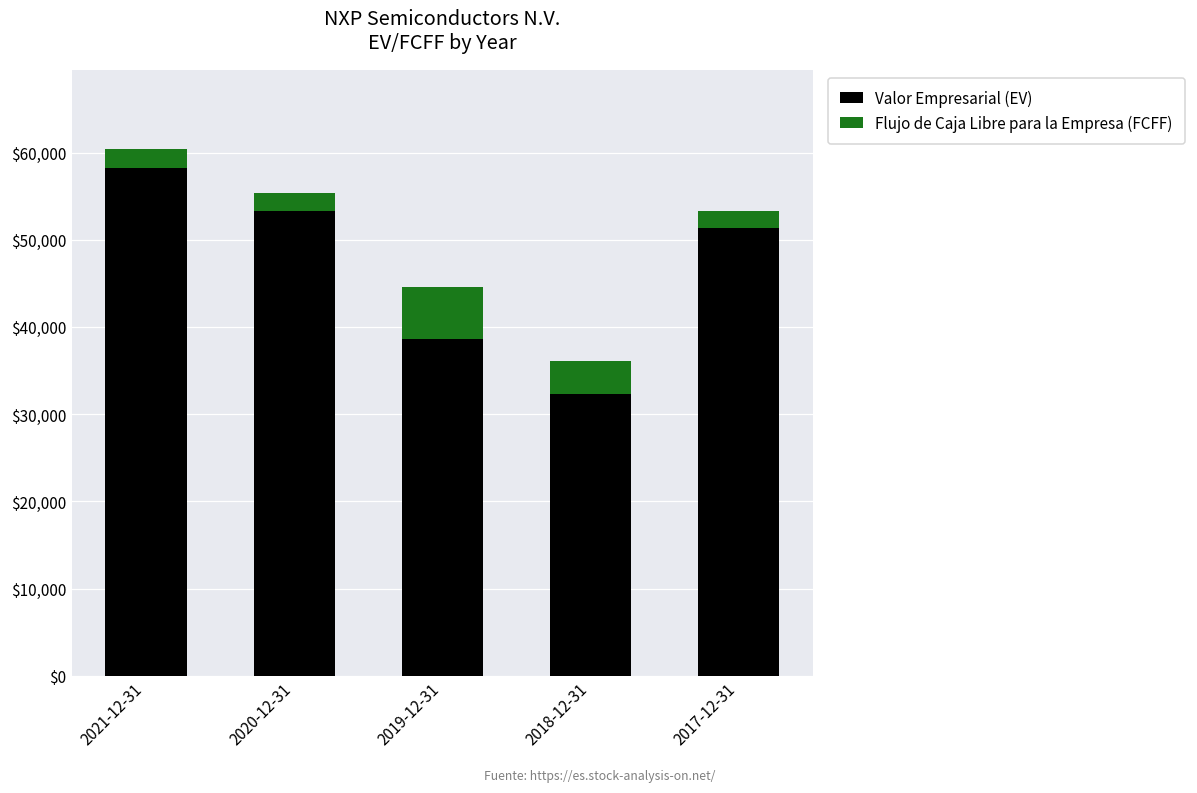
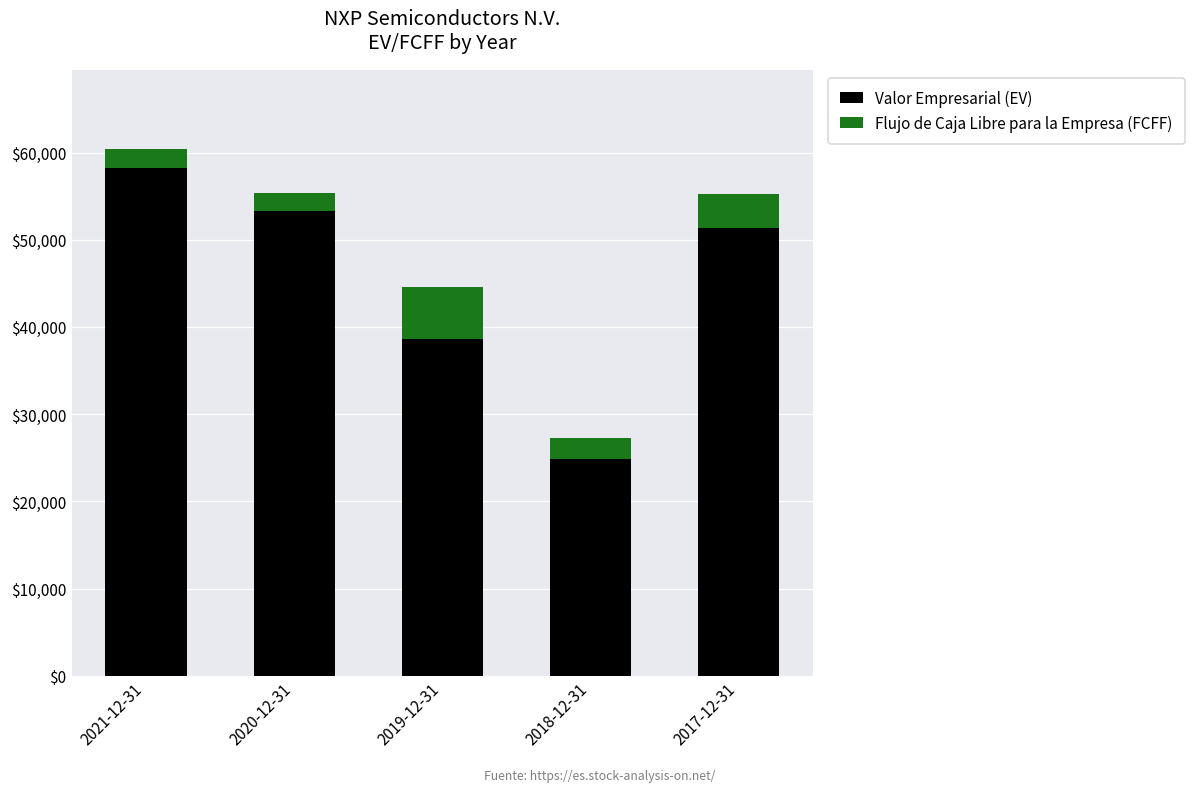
Valor Empresarial (EV), 2018-12-31: $32,000 -> $25,000
Flujo de Caja Libre para la Empresa (FCFF), 2018-12-31: $4,000 -> $2,000
Flujo de Caja Libre para la Empresa (FCFF), 2017-12-31: $2,000 -> $4,000
